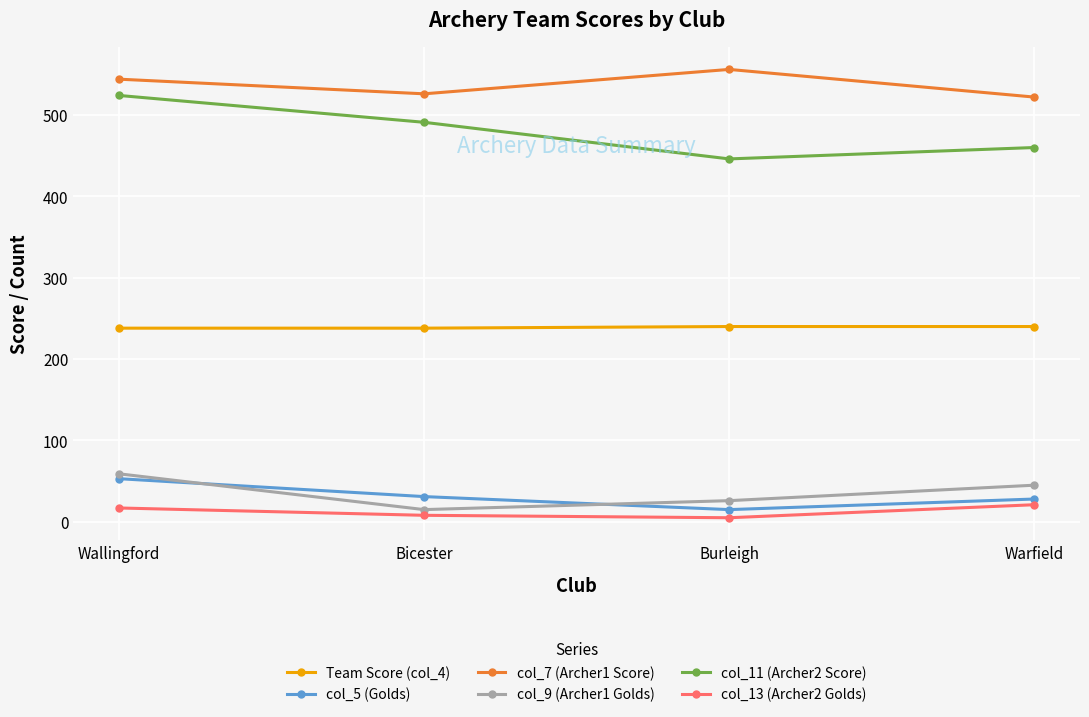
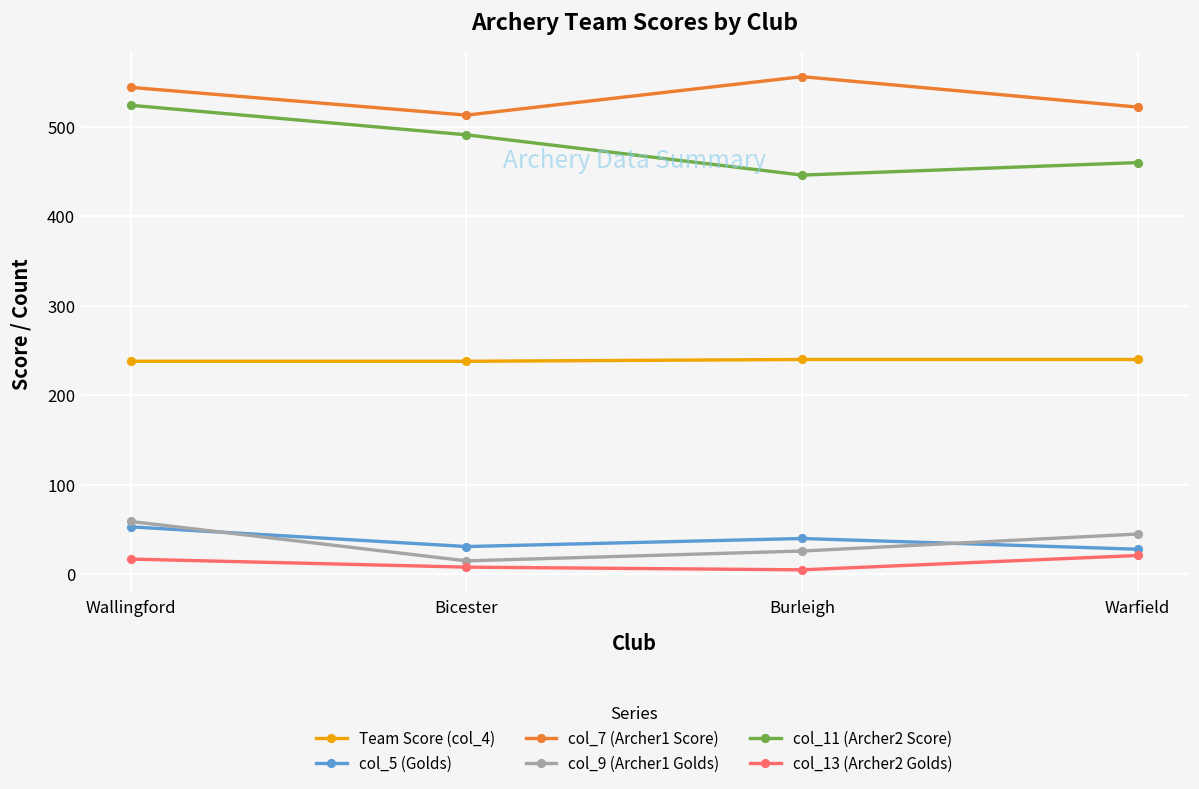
col_7 (Archer1 Score), Bicester: 530 -> 510
col_5 (Golds), Burleigh: 20 -> 40
